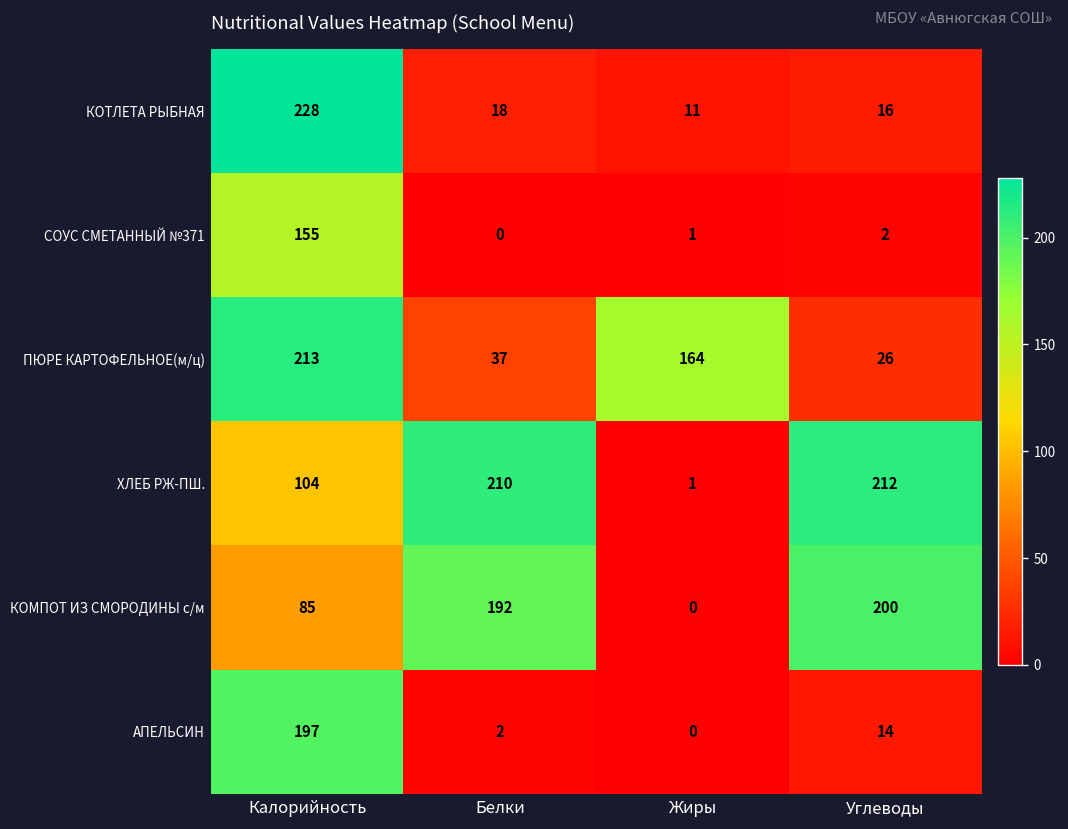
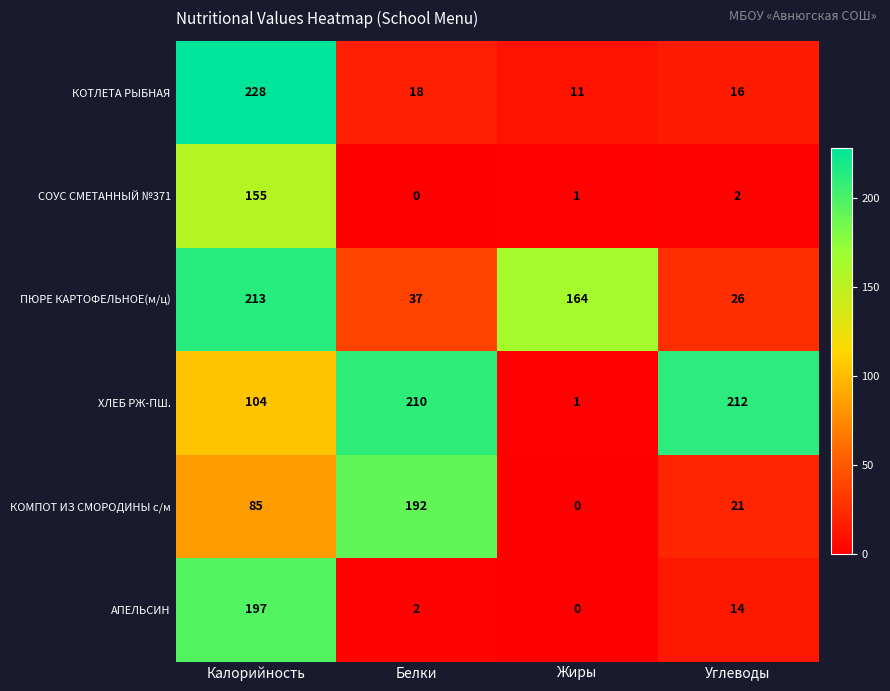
КОМПОТ ИЗ СМОРОДИНЫ с/м, Углеводы: 200 -> 21
